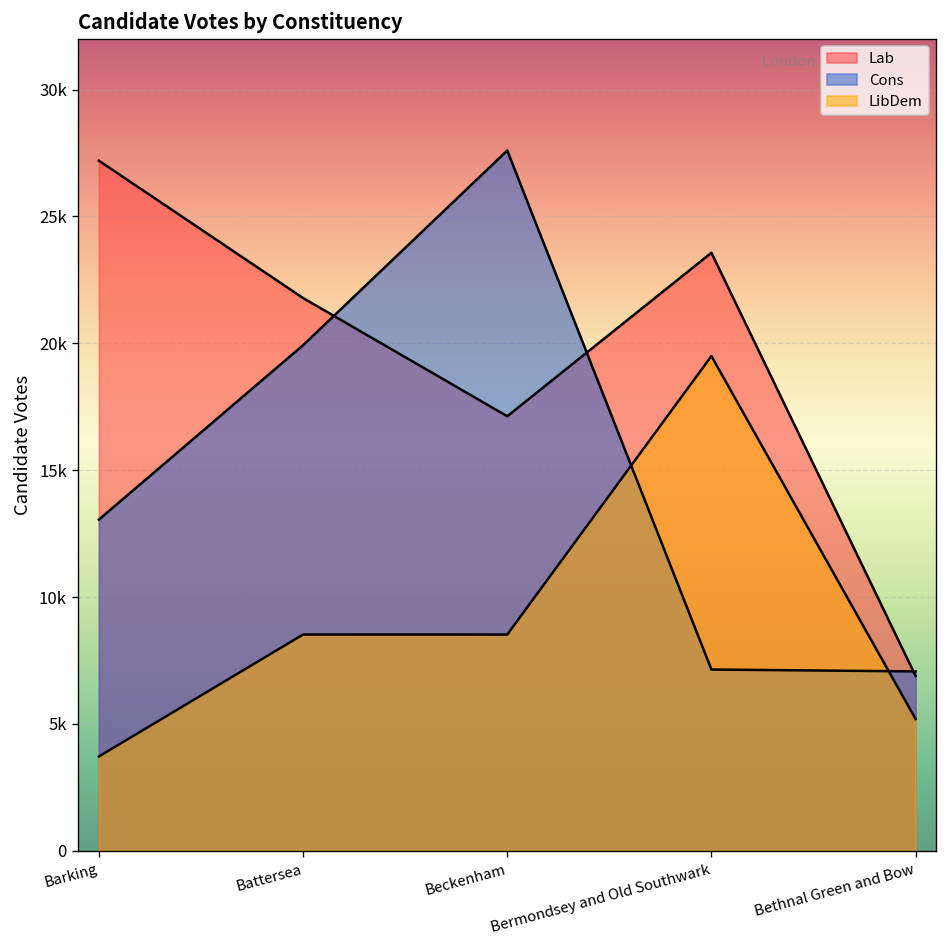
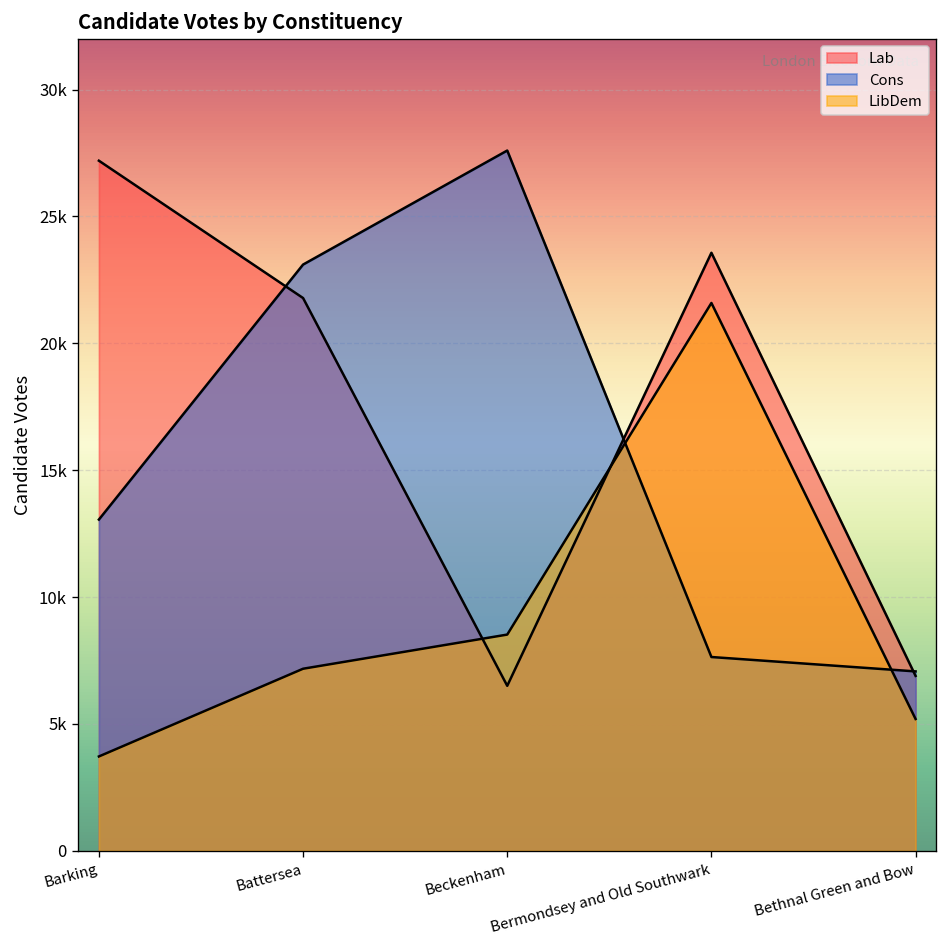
Cons, Battersea: 19900 -> 23100
LibDem, Battersea: 8500 -> 7200
Lab, Beckenham: 17100 -> 6500
Cons, Bermondsey and Old Southwark: 7100 -> 7600
LibDem, Bermondsey and Old Southwark: 19500 -> 21600
